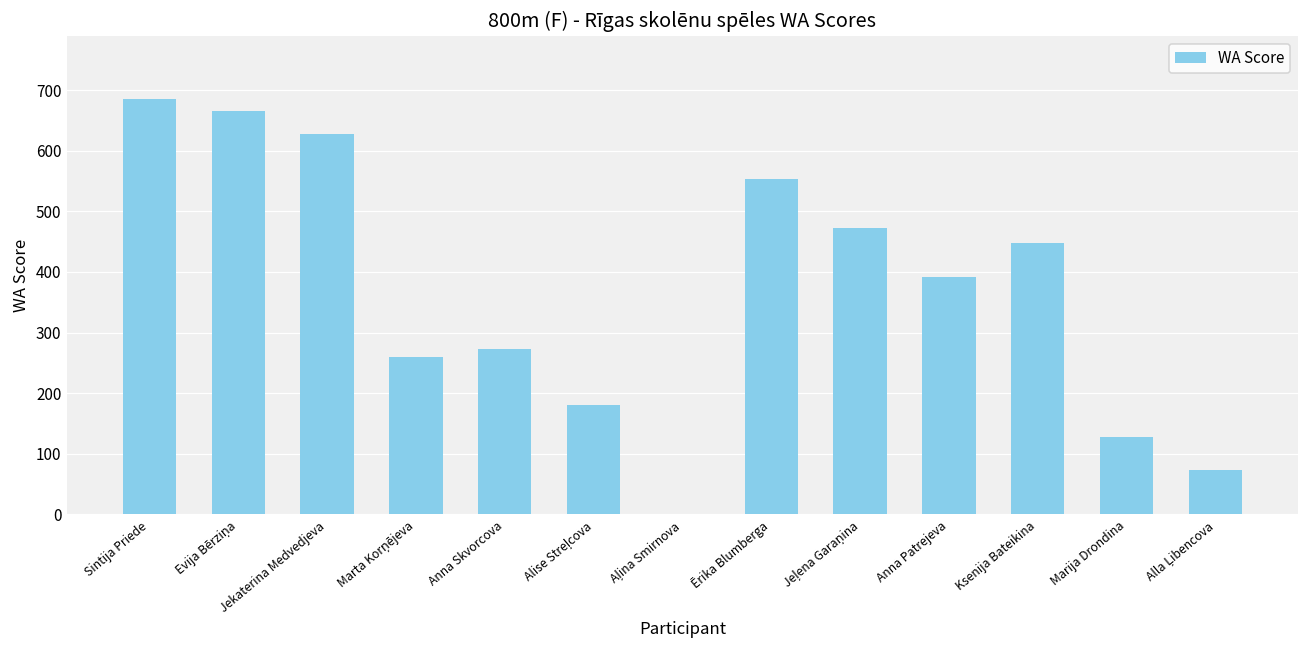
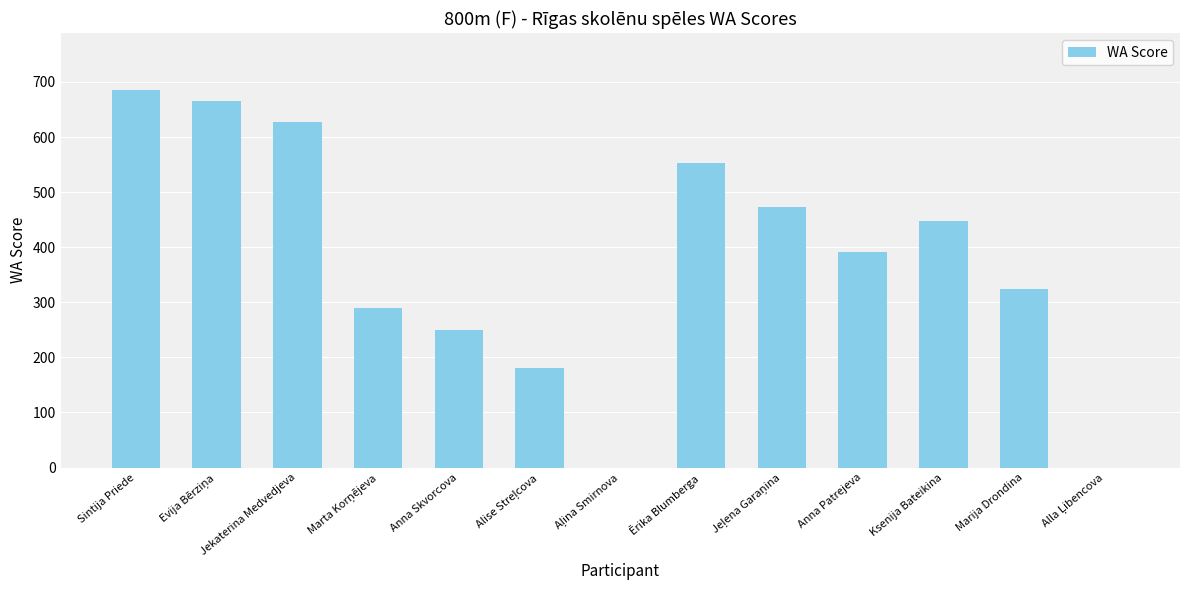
Marta Korņējeva: 260 -> 290
Anna Skvorcova: 270 -> 250
Marija Drondina: 130 -> 320
Alla Ļibencova: 70 -> 0
